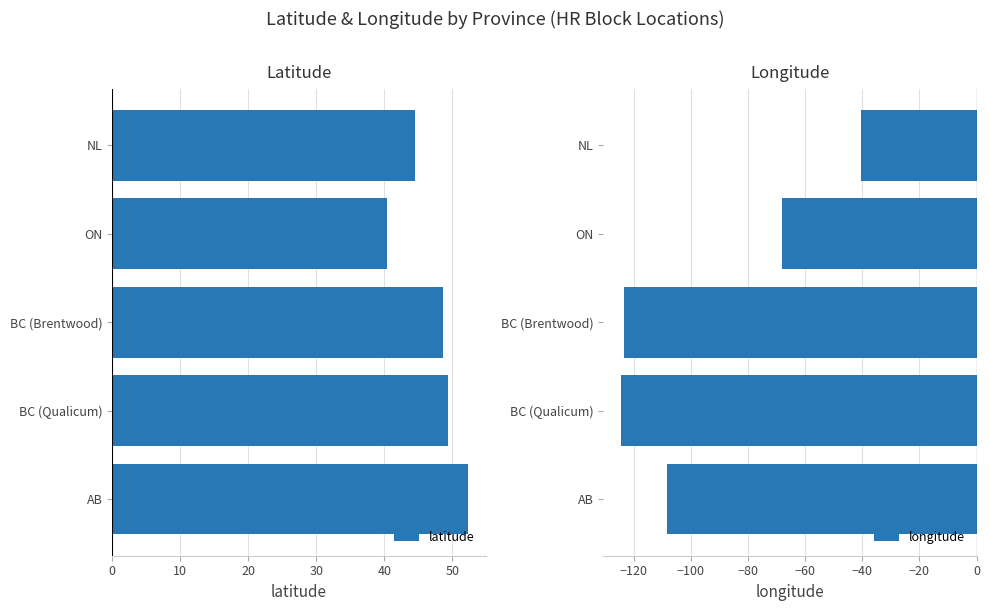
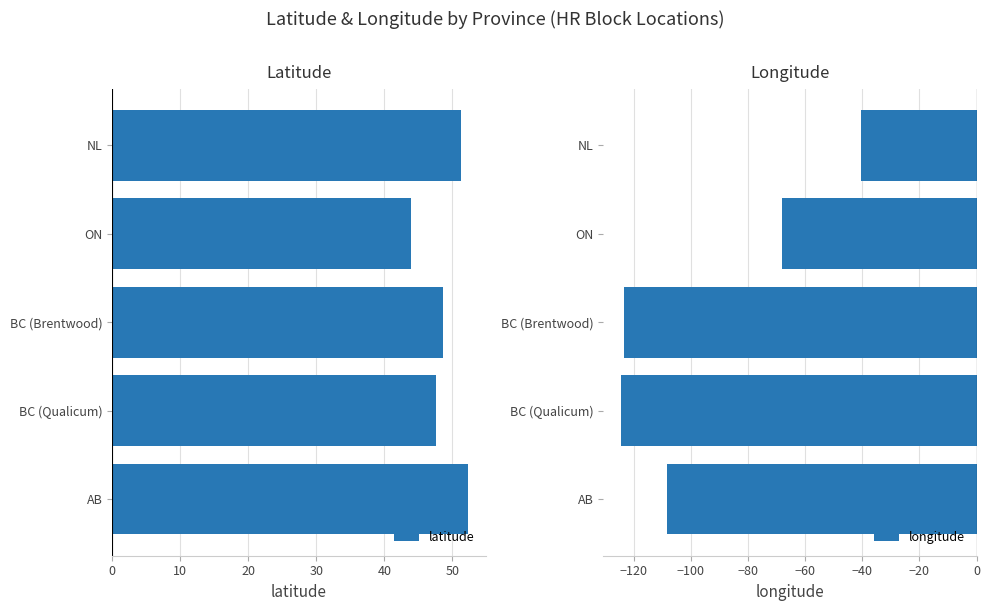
Latitude, NL: 44 -> 51
Latitude, ON: 40 -> 44
Latitude, BC (Qualicum): 49 -> 48
